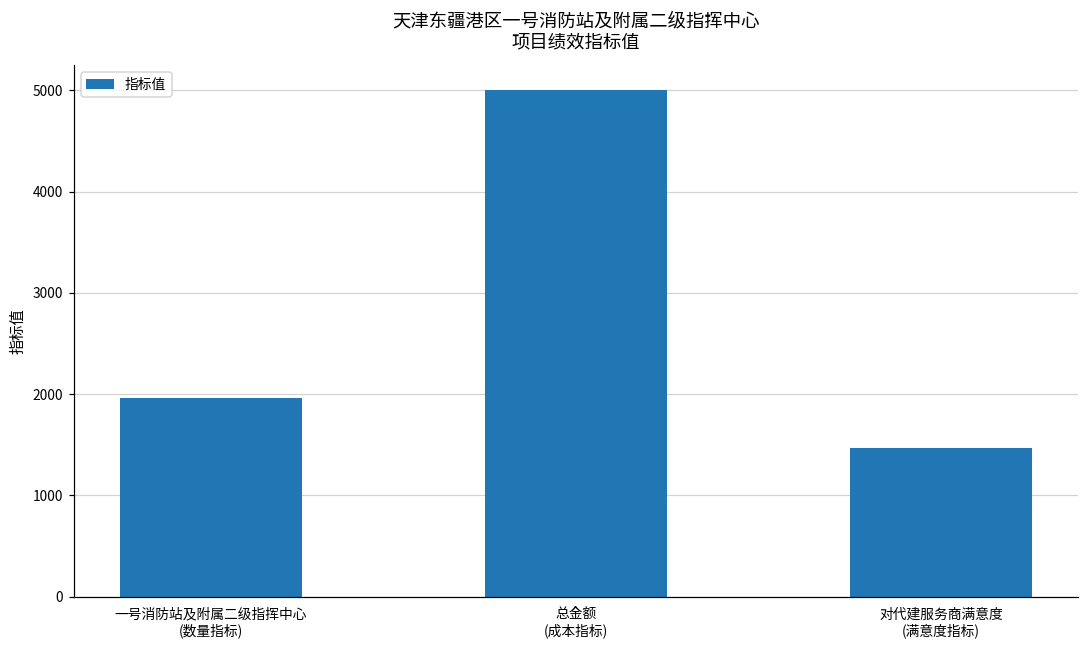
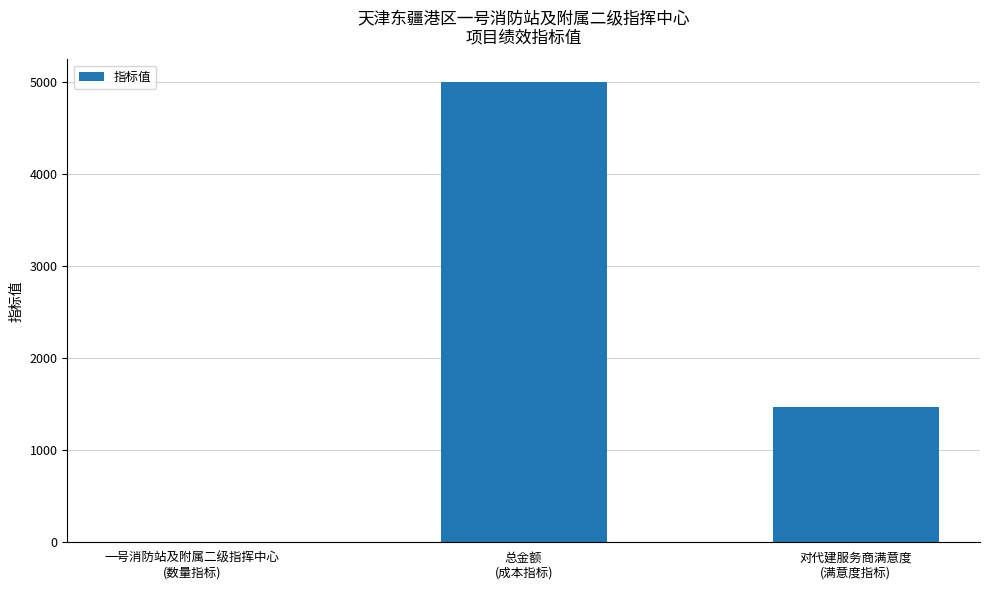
一号消防站及附属二级指挥中心 (数量指标): 2000 -> 0
